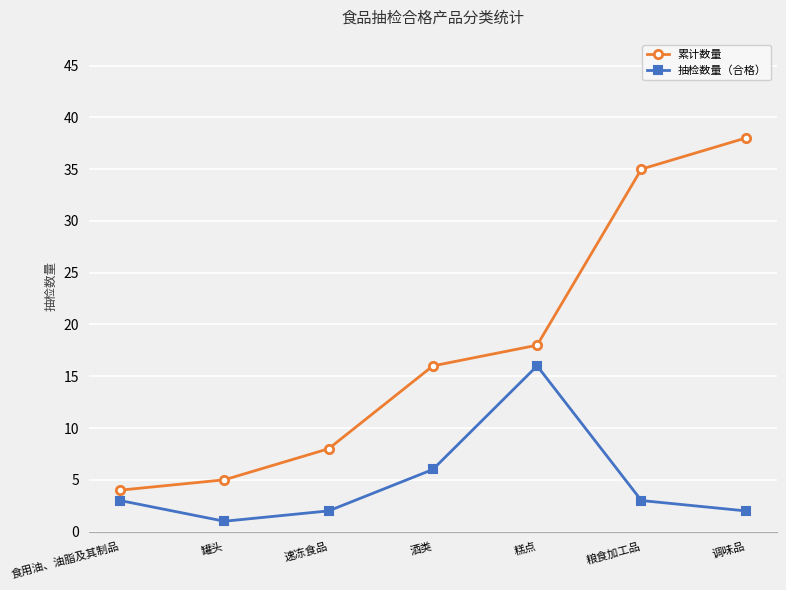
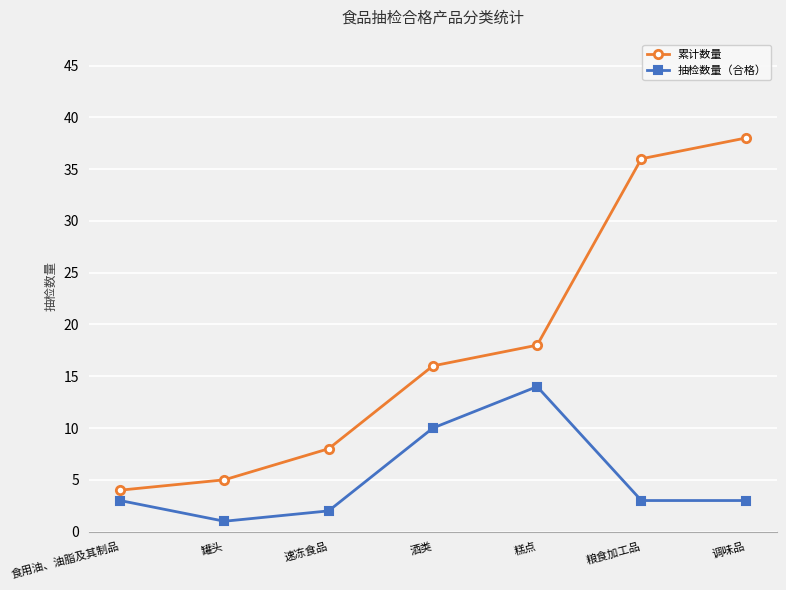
抽检数量（合格）, 酒类: 6 -> 10
抽检数量（合格）, 糕点: 16 -> 14
累计数量, 粮食加工品: 35 -> 36
抽检数量（合格）, 调味品: 2 -> 3
